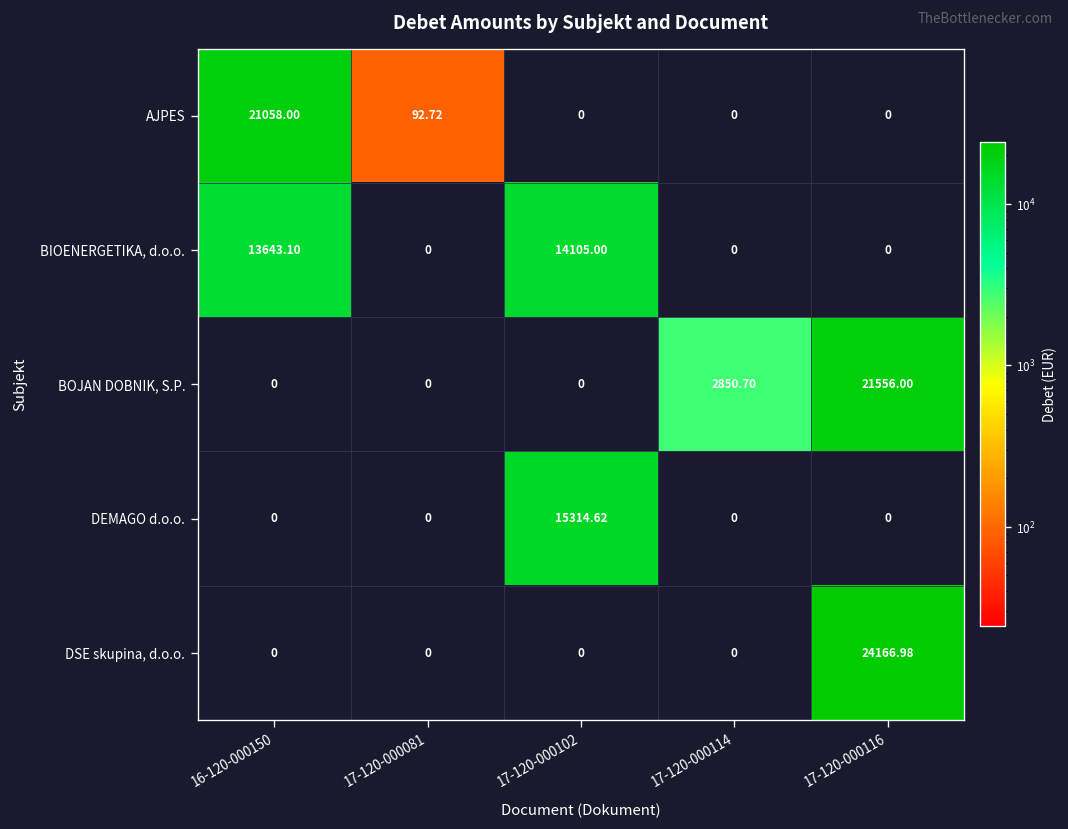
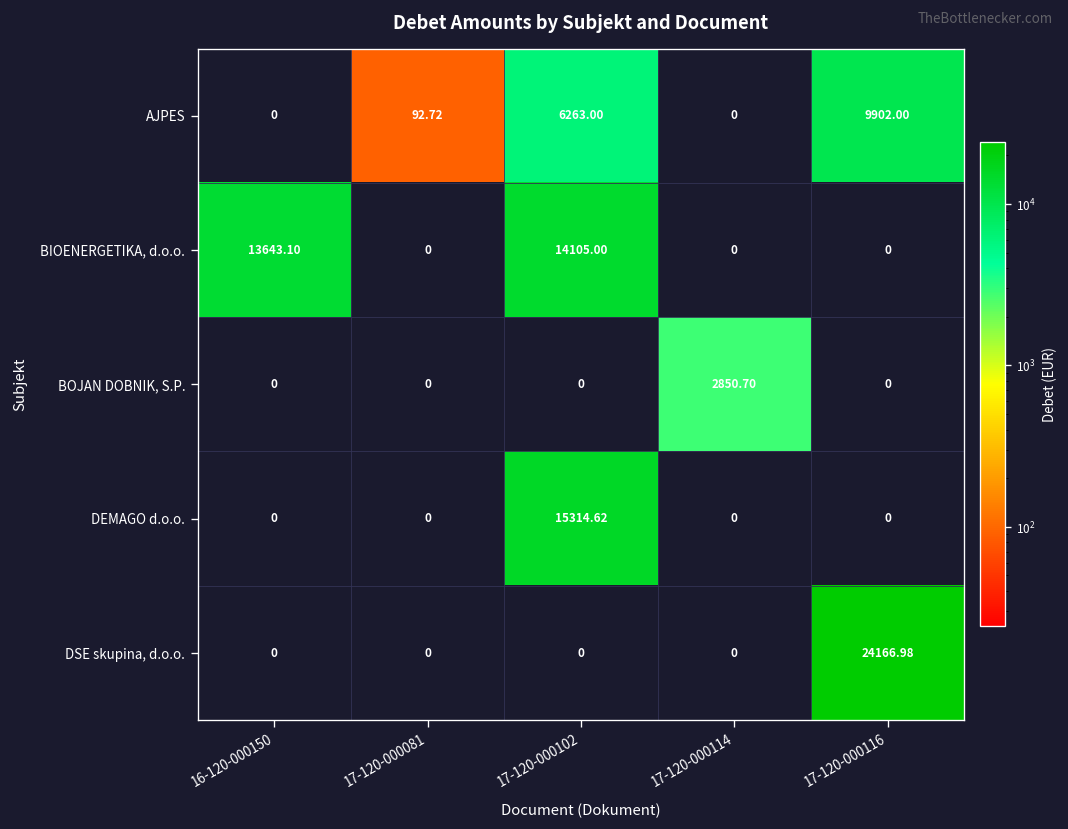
AJPES, 16-120-000150: 21058.00 -> 0
AJPES, 17-120-000102: 0 -> 6263.00
AJPES, 17-120-000116: 0 -> 9902.00
BOJAN DOBNIK, S.P., 17-120-000116: 21556.00 -> 0
